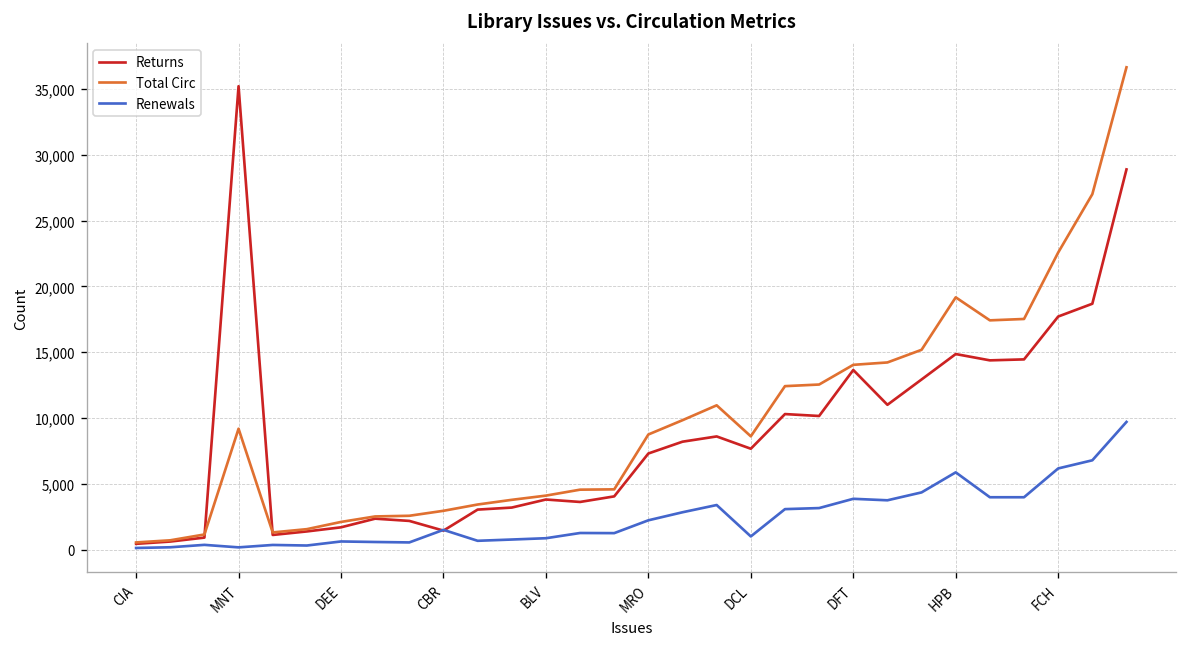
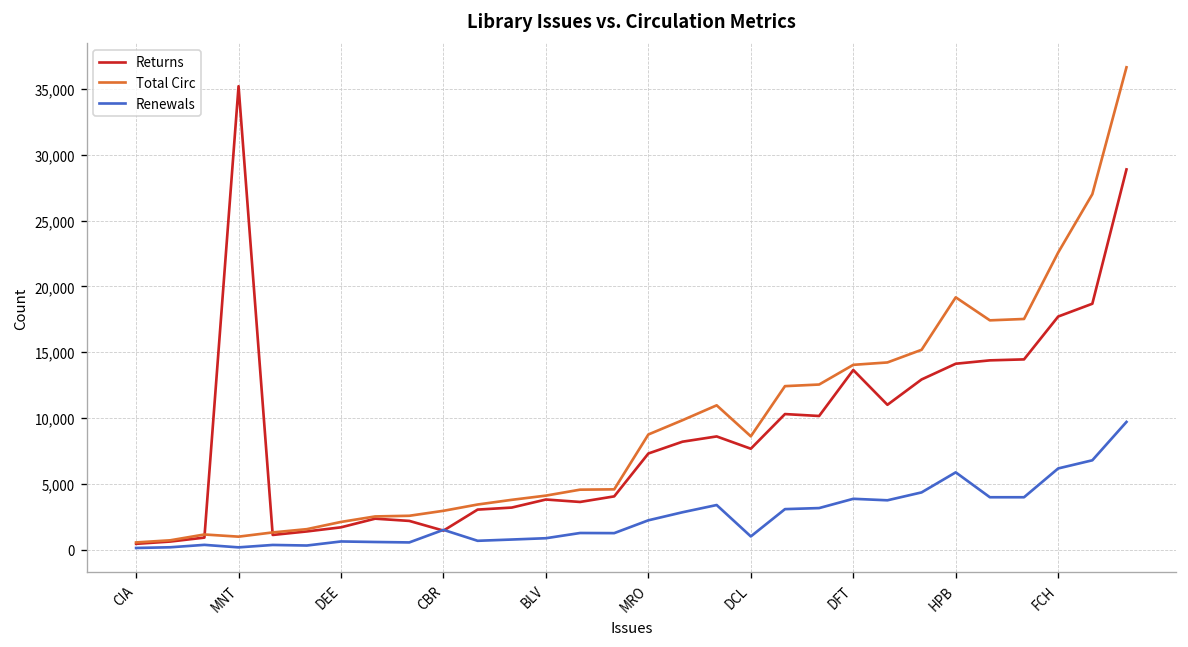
Total Circ, MNT: 9,200 -> 1,000
Returns, HPB: 14,900 -> 14,100
